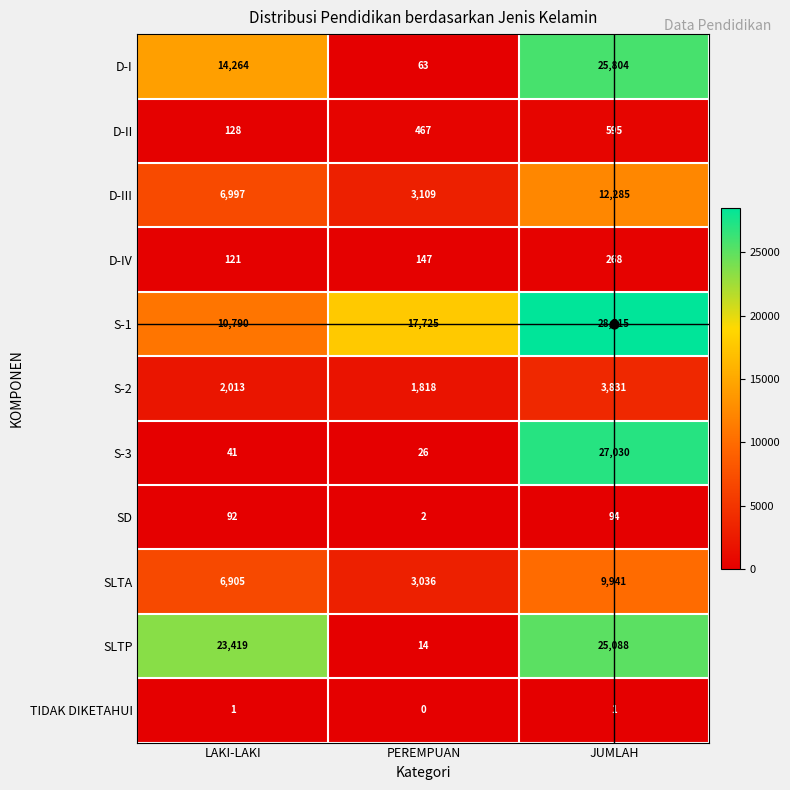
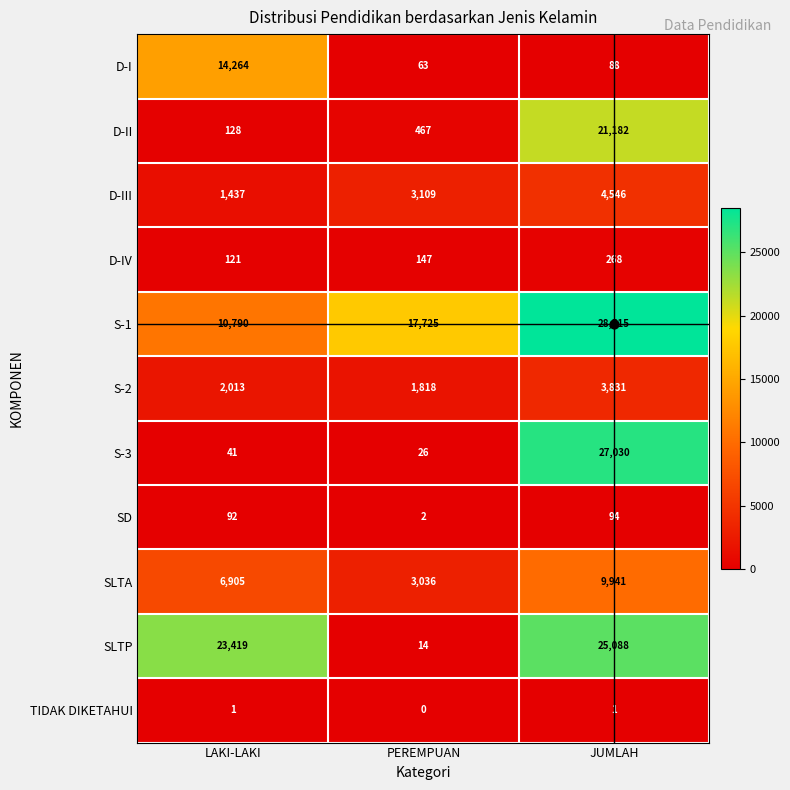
D-I, JUMLAH: 25,804 -> 88
D-II, JUMLAH: 595 -> 21,182
D-III, LAKI-LAKI: 6,997 -> 1,437
D-III, JUMLAH: 12,285 -> 4,546
